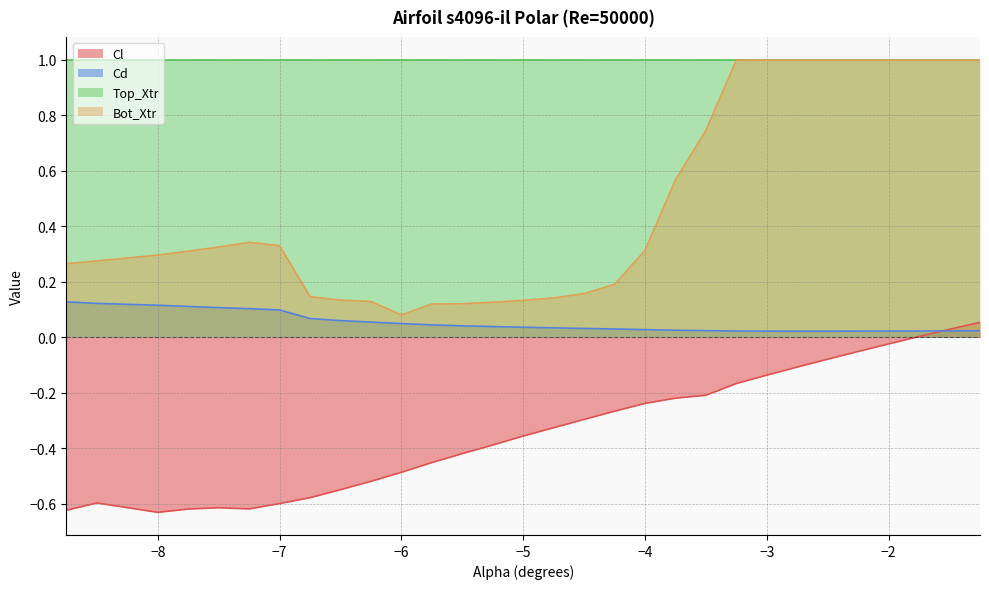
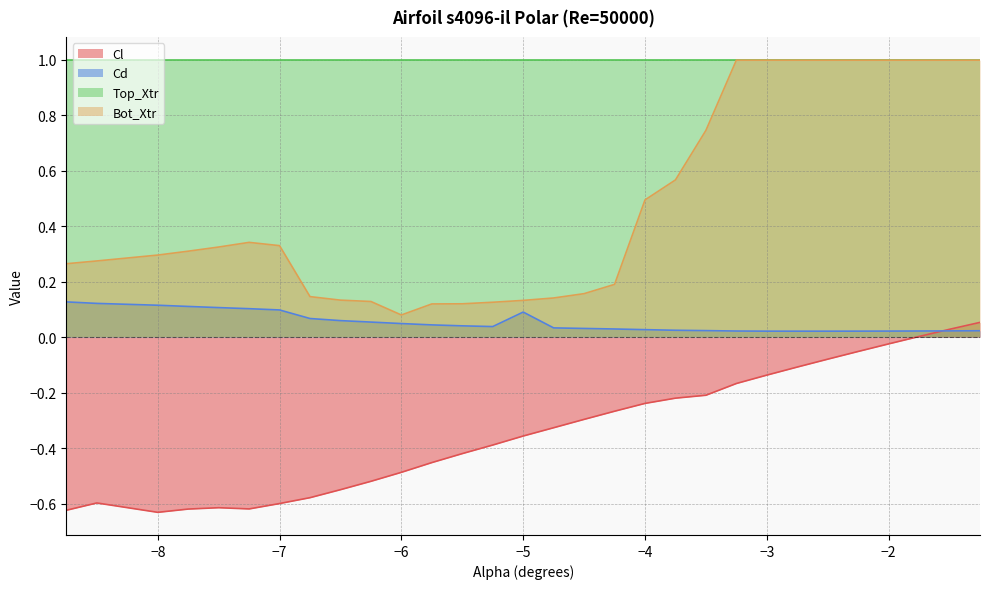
Cd, −5: 0.04 -> 0.09
Bot_Xtr, −4: 0.31 -> 0.50
